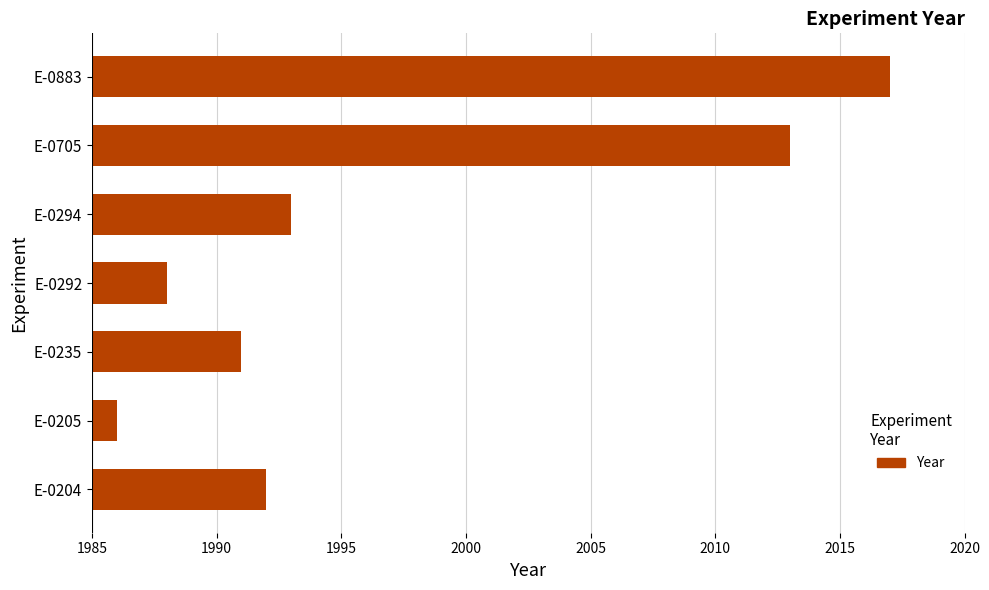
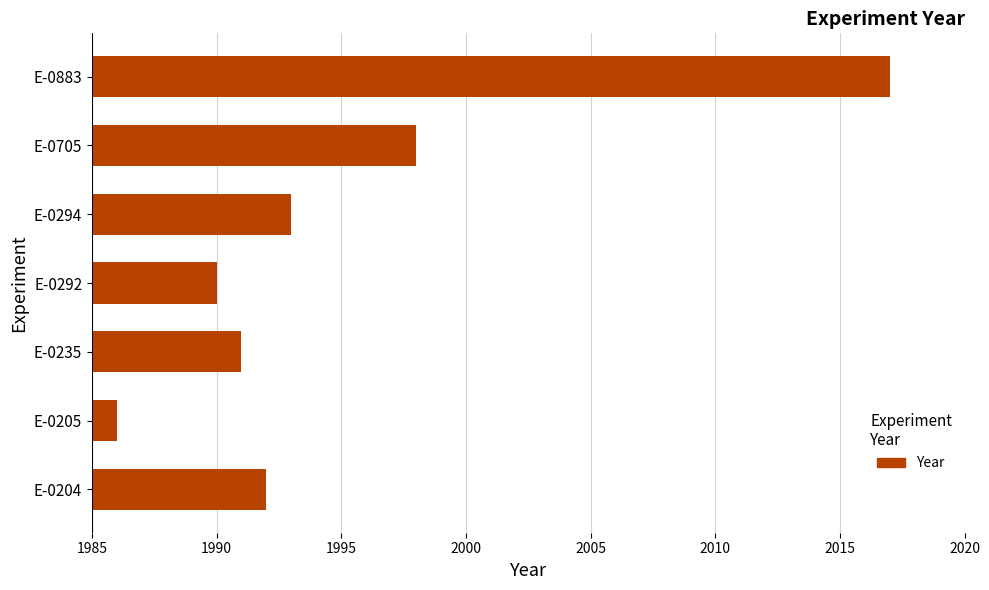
E-0705: 2013 -> 1998
E-0292: 1988 -> 1990
